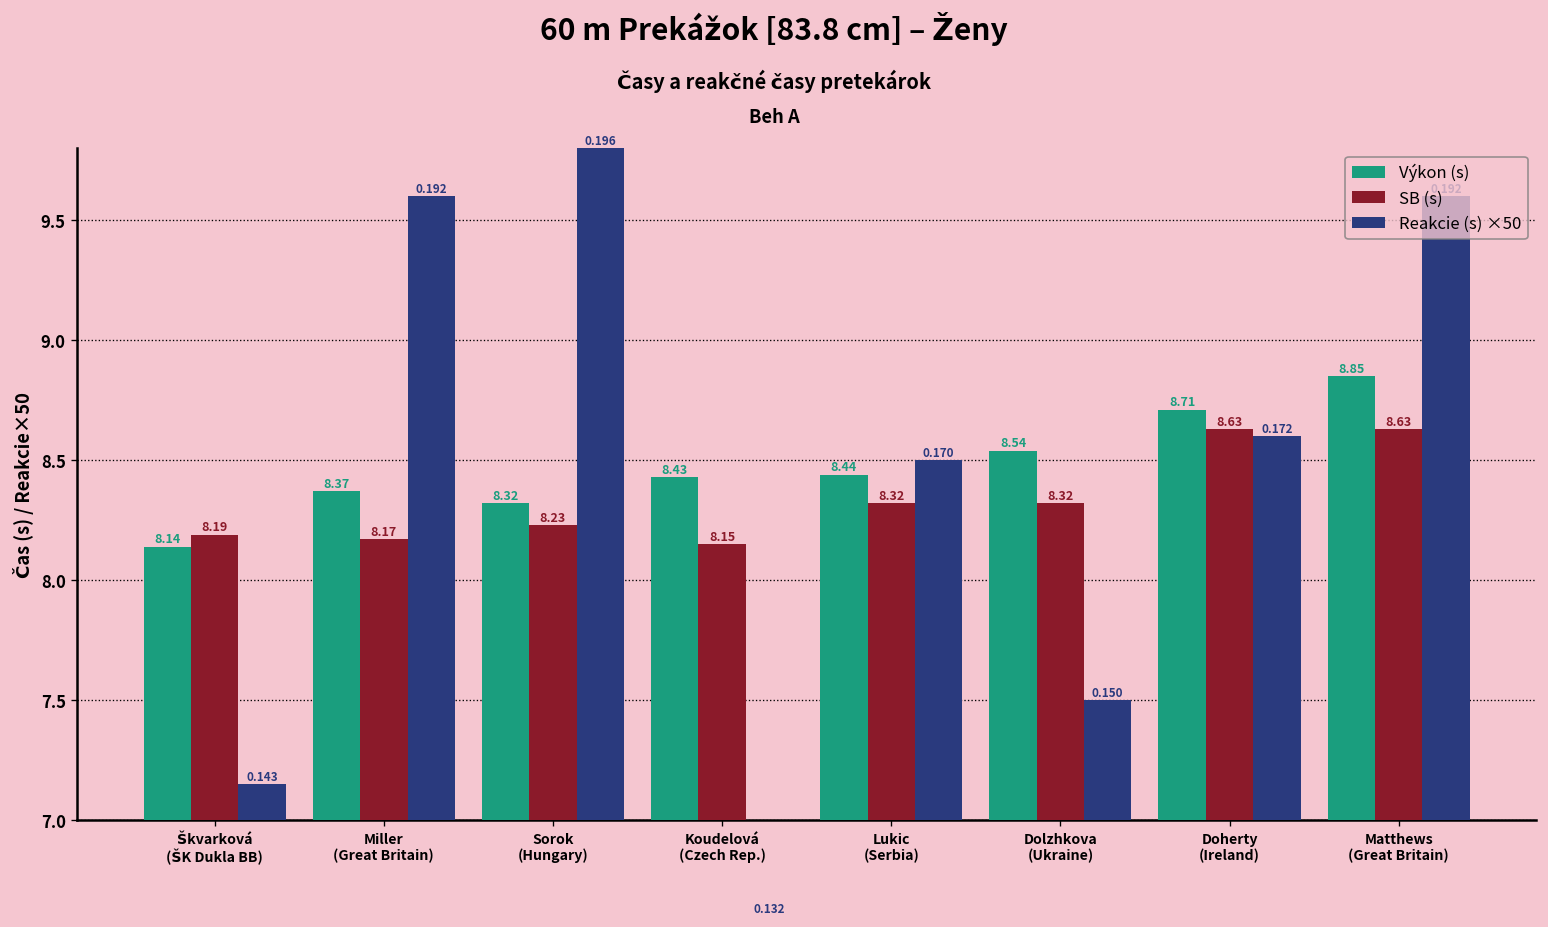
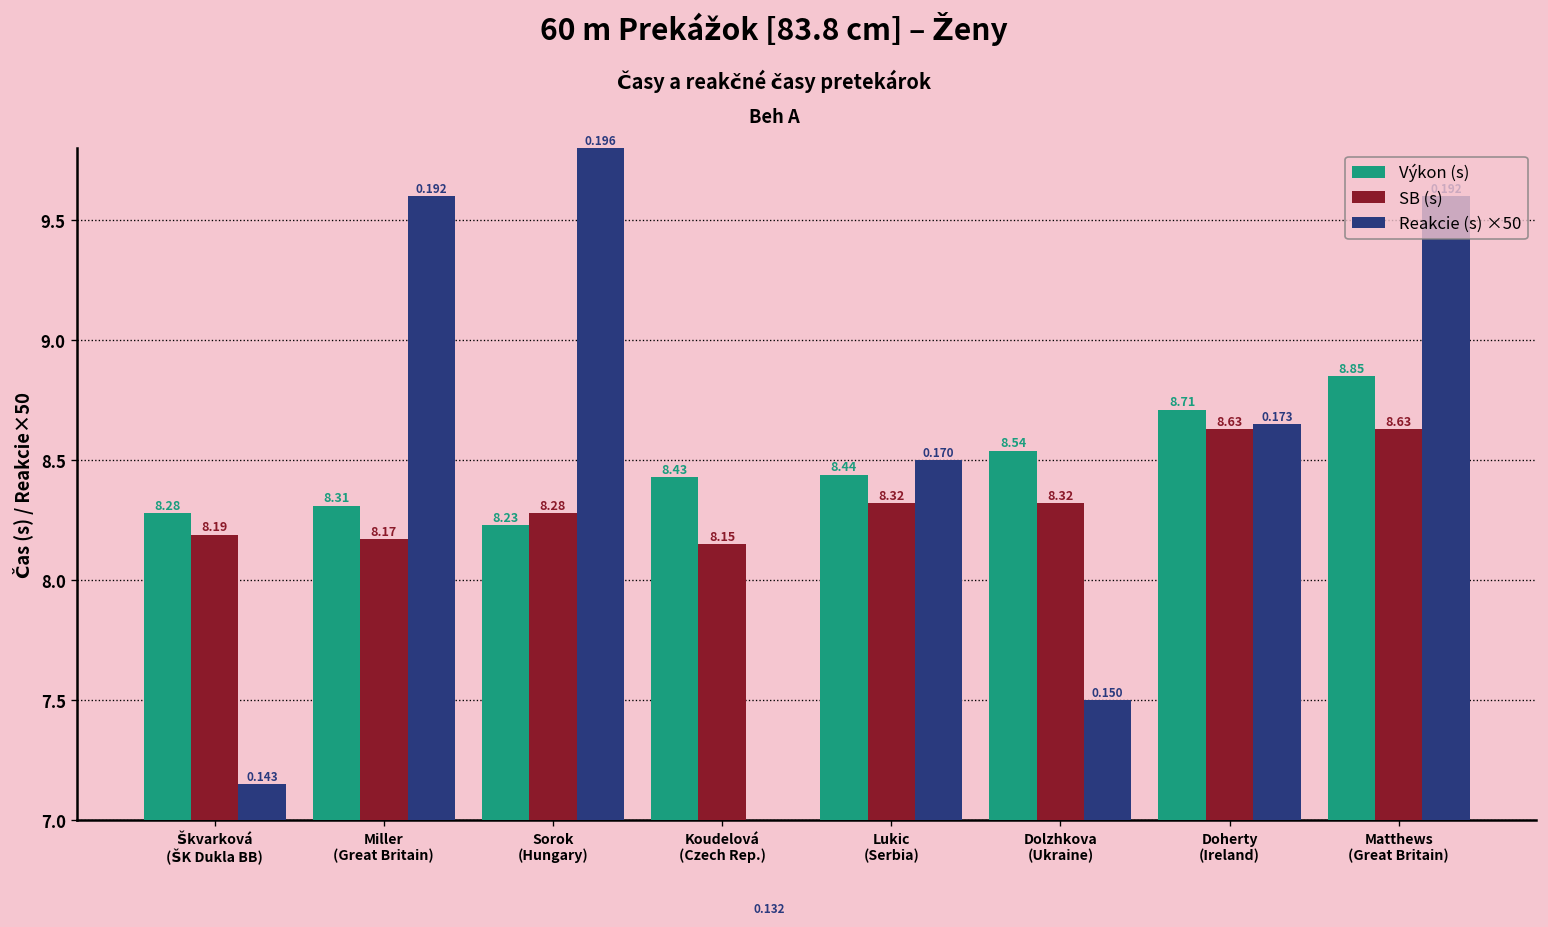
Výkon (s), Škvarková (ŠK Dukla BB): 8.14 -> 8.28
Výkon (s), Miller (Great Britain): 8.37 -> 8.31
Výkon (s), Sorok (Hungary): 8.32 -> 8.23
SB (s), Sorok (Hungary): 8.23 -> 8.28
Reakcie (s) ×50, Doherty (Ireland): 0.172 -> 0.173
